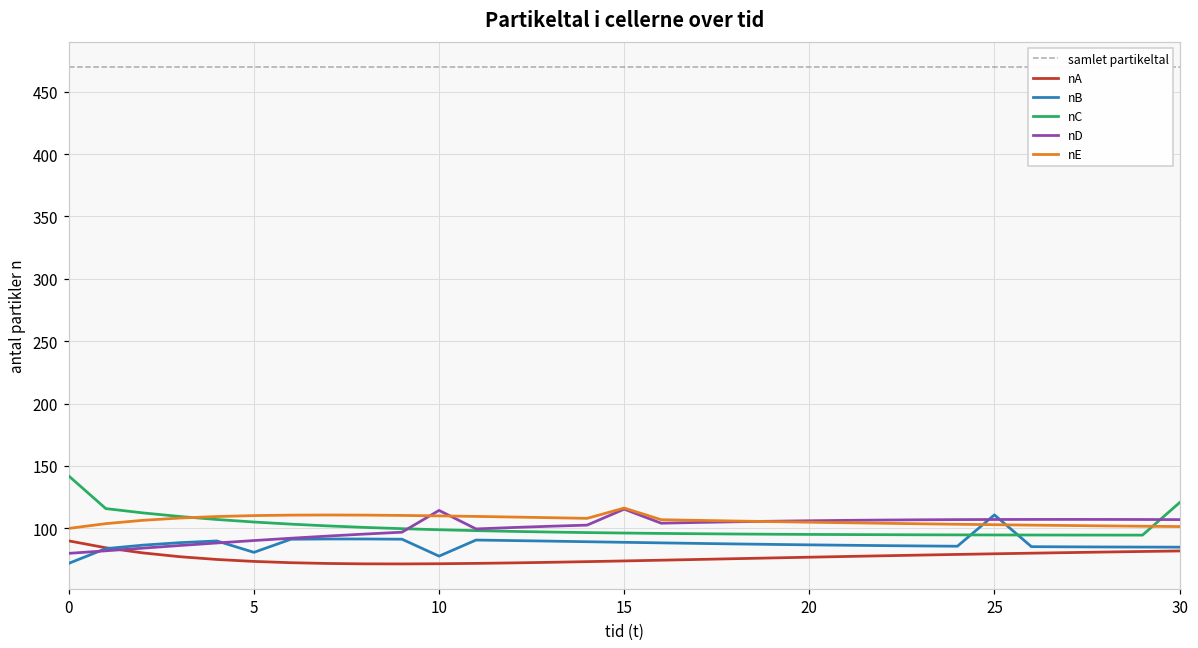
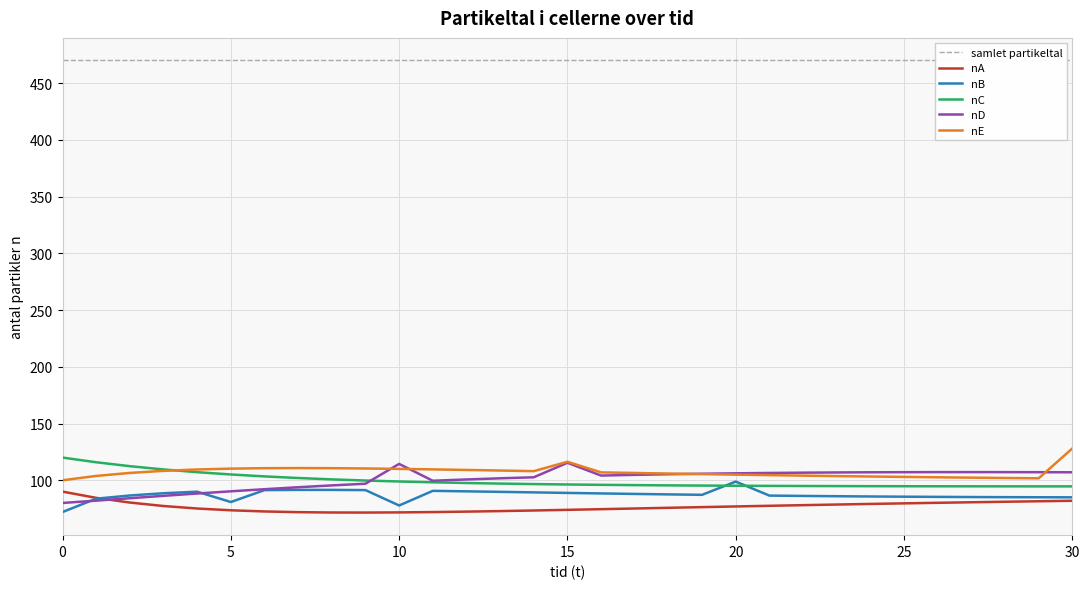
nC, 0: 142 -> 120
nB, 20: 87 -> 99
nB, 25: 111 -> 86
nC, 30: 121 -> 95
nE, 30: 101 -> 128
